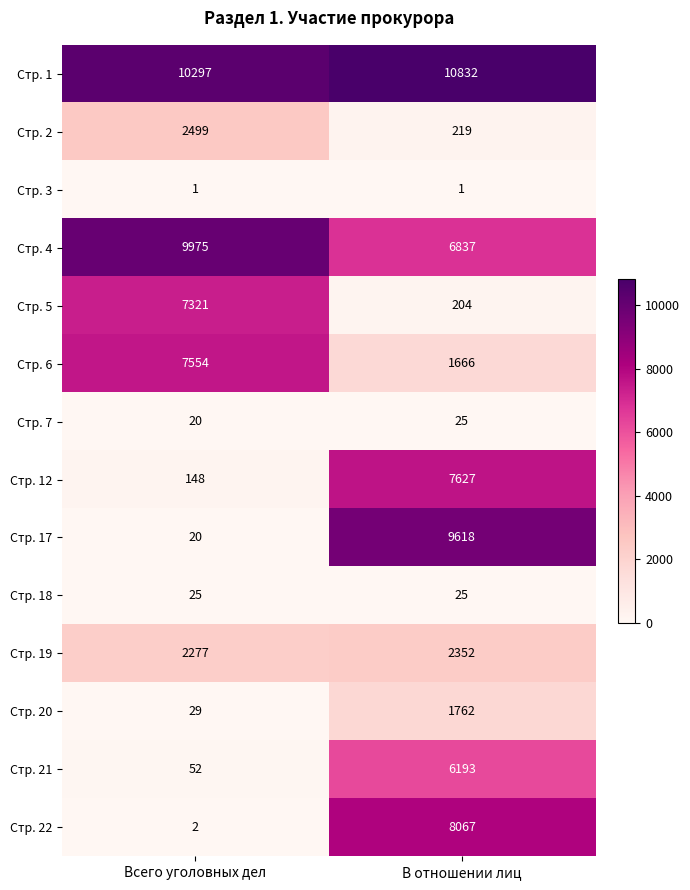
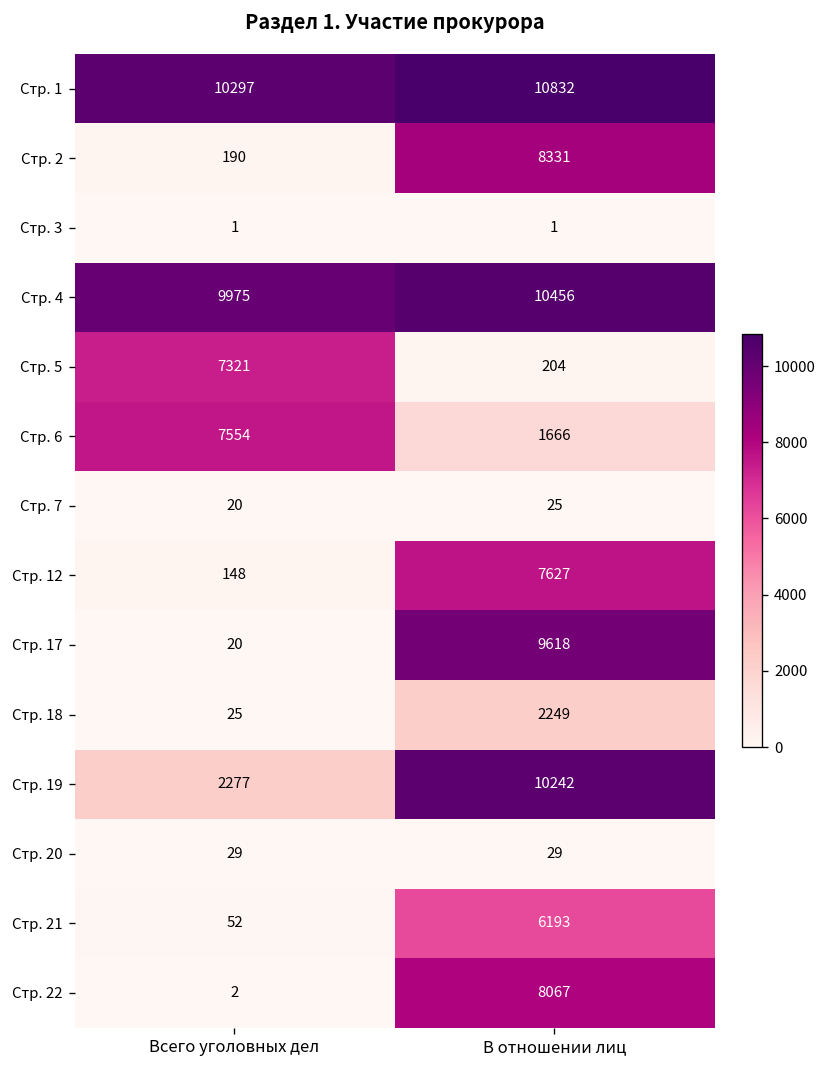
Стр. 2, Всего уголовных дел: 2499 -> 190
Стр. 2, В отношении лиц: 219 -> 8331
Стр. 4, В отношении лиц: 6837 -> 10456
Стр. 18, В отношении лиц: 25 -> 2249
Стр. 19, В отношении лиц: 2352 -> 10242
Стр. 20, В отношении лиц: 1762 -> 29
